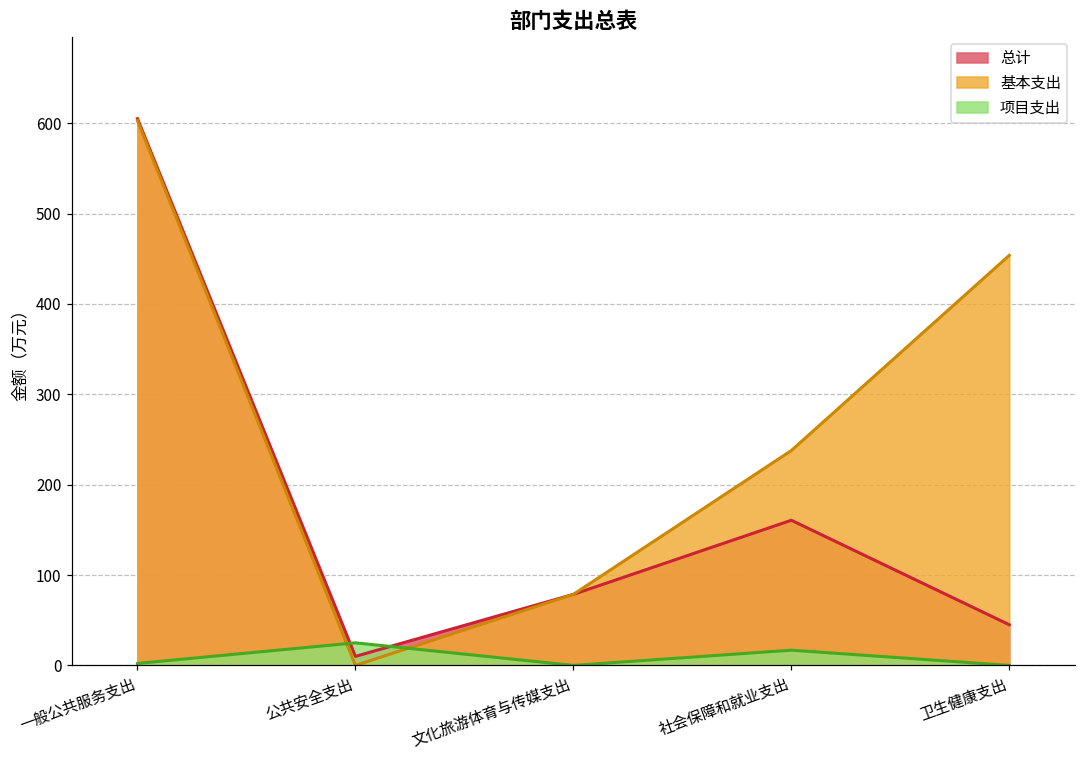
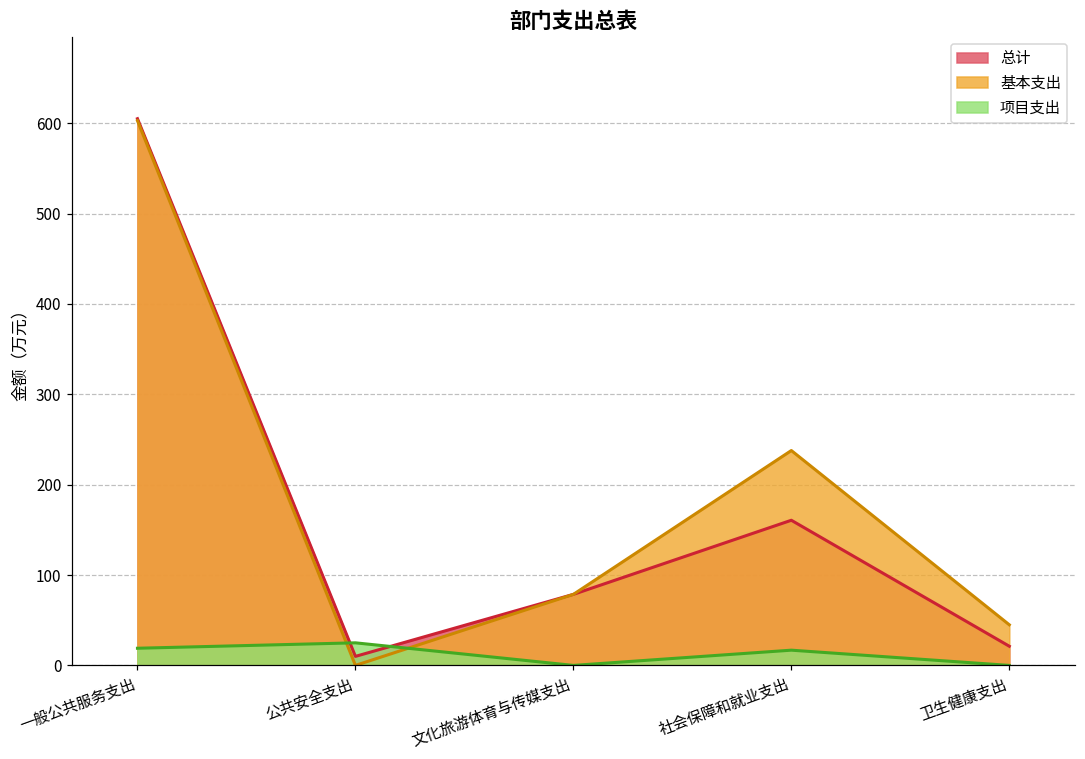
项目支出, 一般公共服务支出: 0 -> 20
总计, 卫生健康支出: 40 -> 20
基本支出, 卫生健康支出: 450 -> 40
